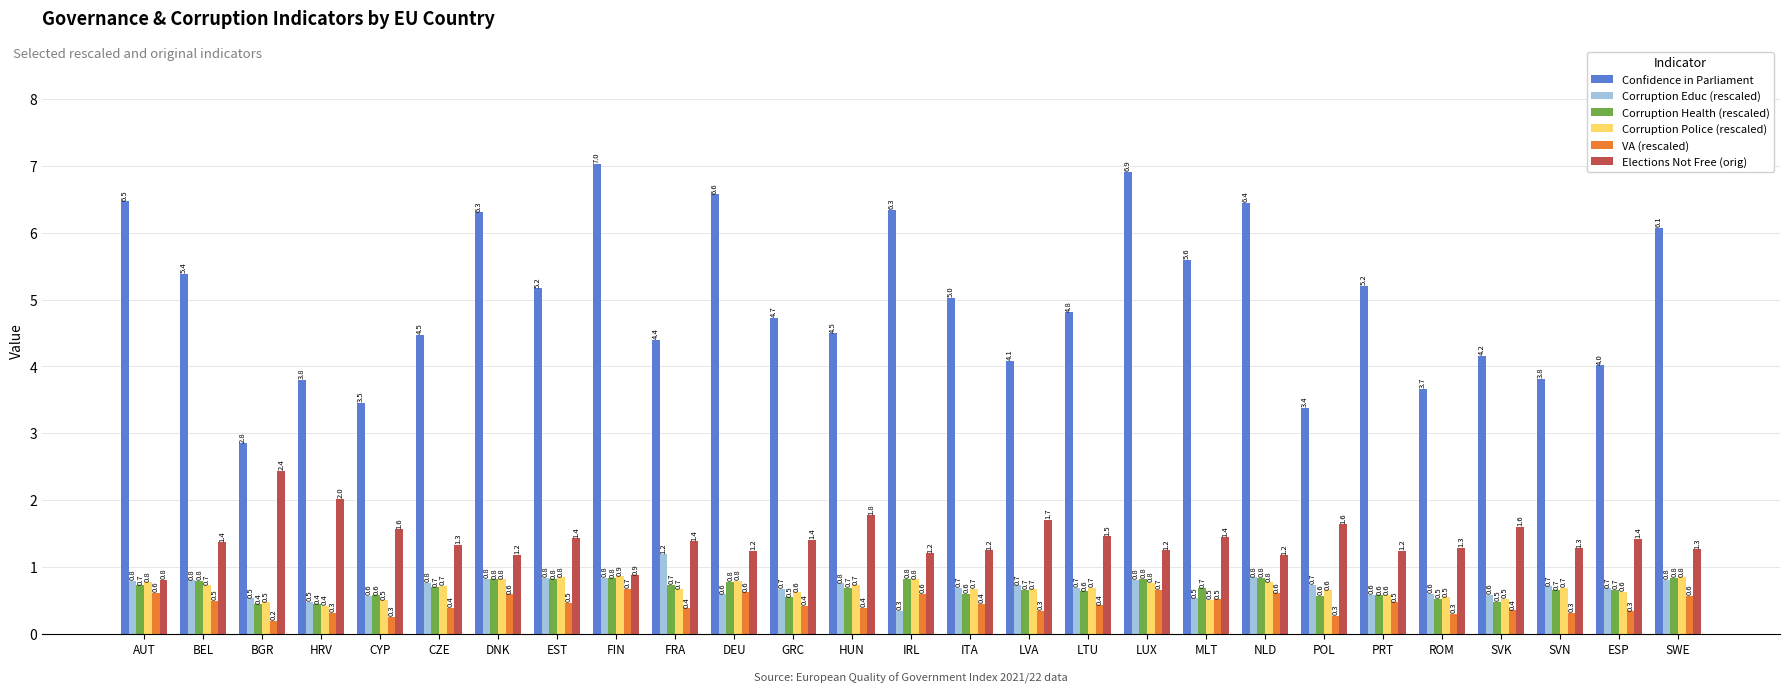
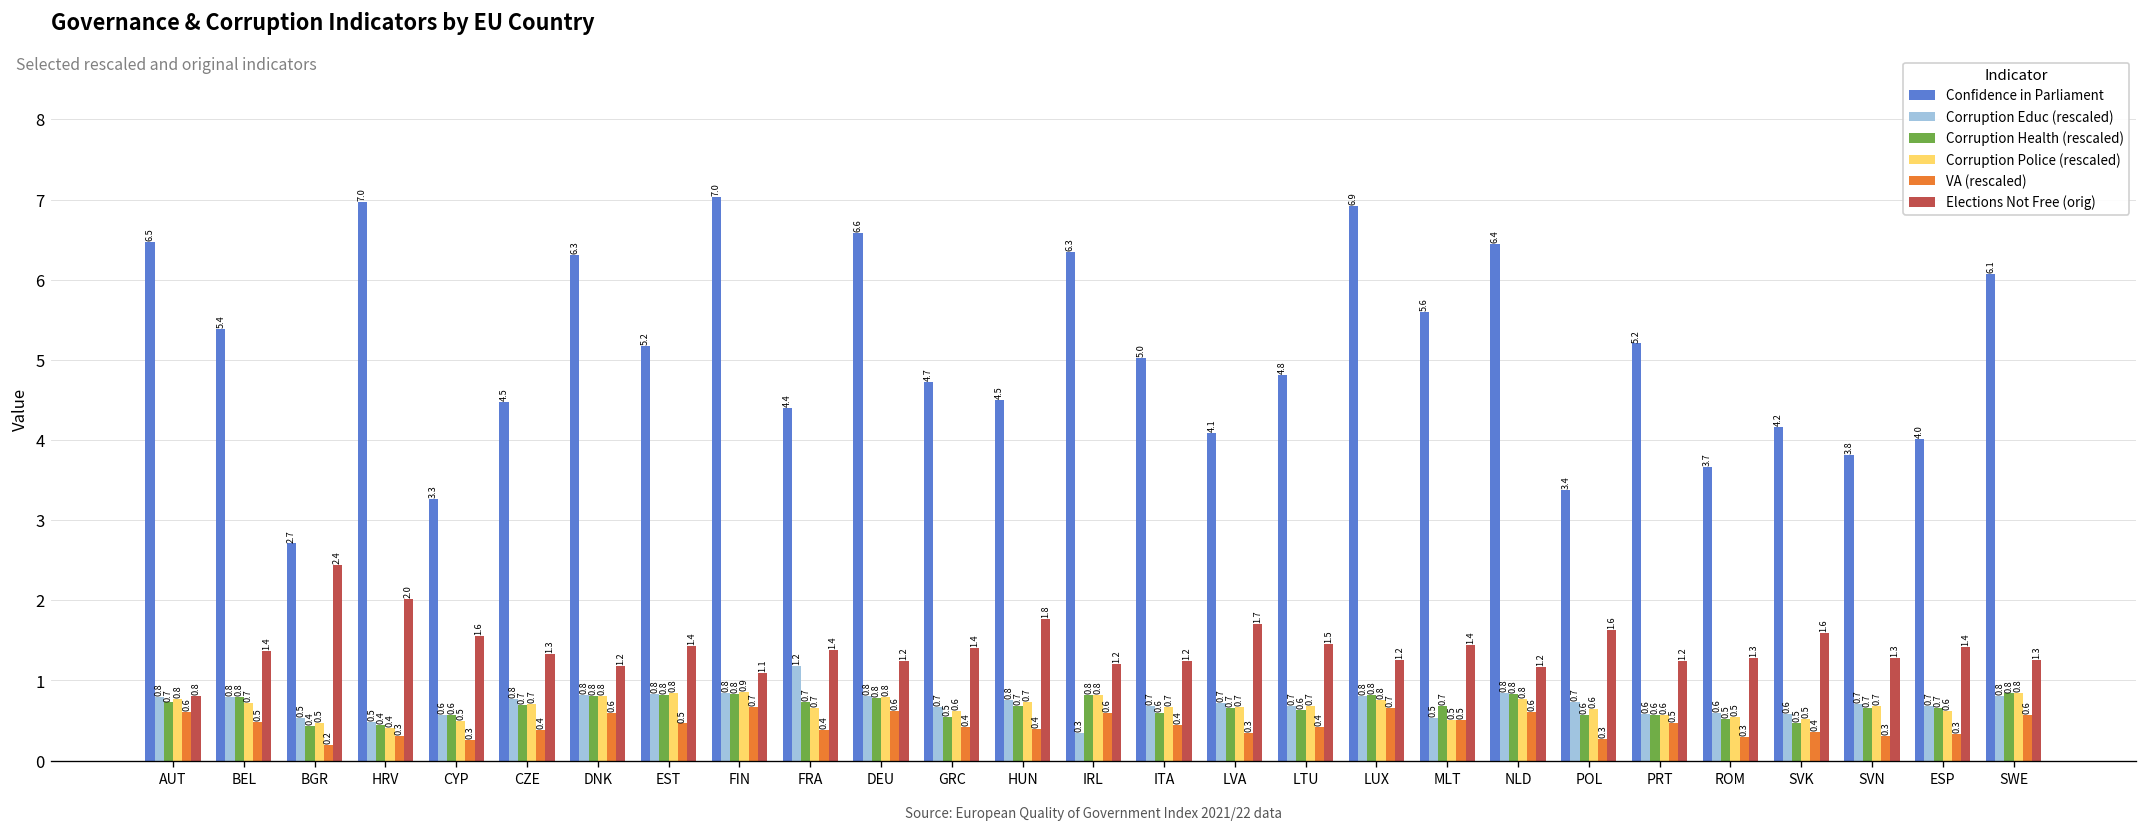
Confidence in Parliament, BGR: 2.8 -> 2.7
Confidence in Parliament, HRV: 3.8 -> 7.0
Confidence in Parliament, CYP: 3.5 -> 3.3
Elections Not Free (orig), FIN: 0.9 -> 1.1
Corruption Educ (rescaled), DEU: 0.6 -> 0.8
